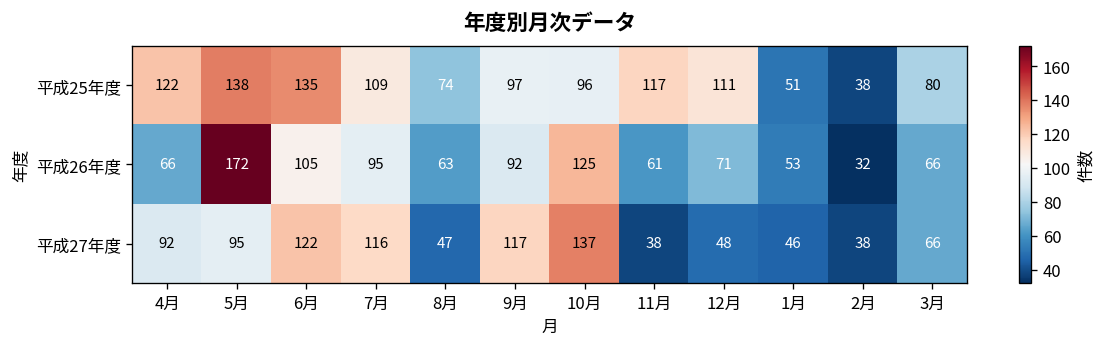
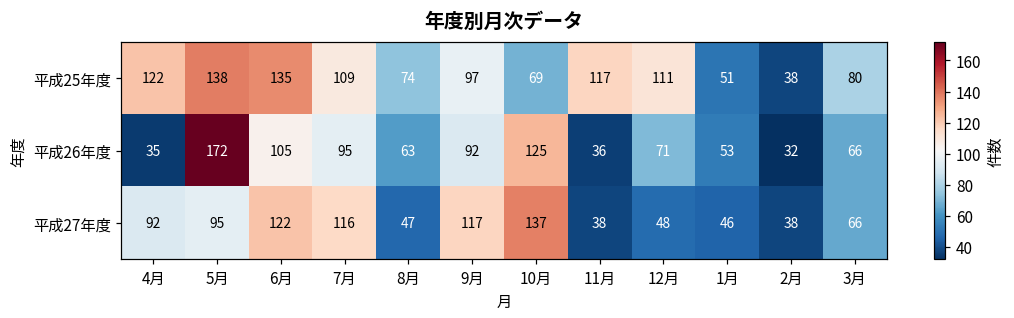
平成25年度, 10月: 96 -> 69
平成26年度, 4月: 66 -> 35
平成26年度, 11月: 61 -> 36
